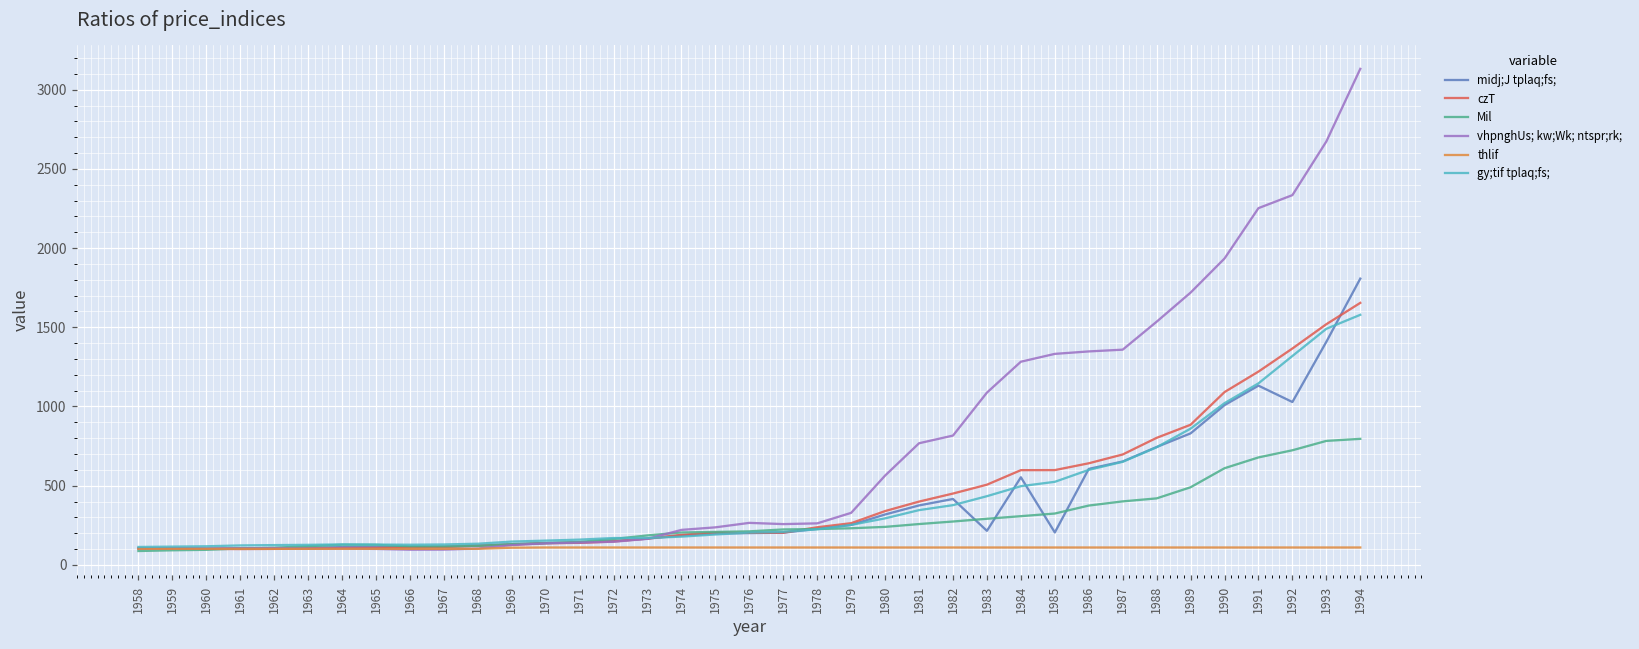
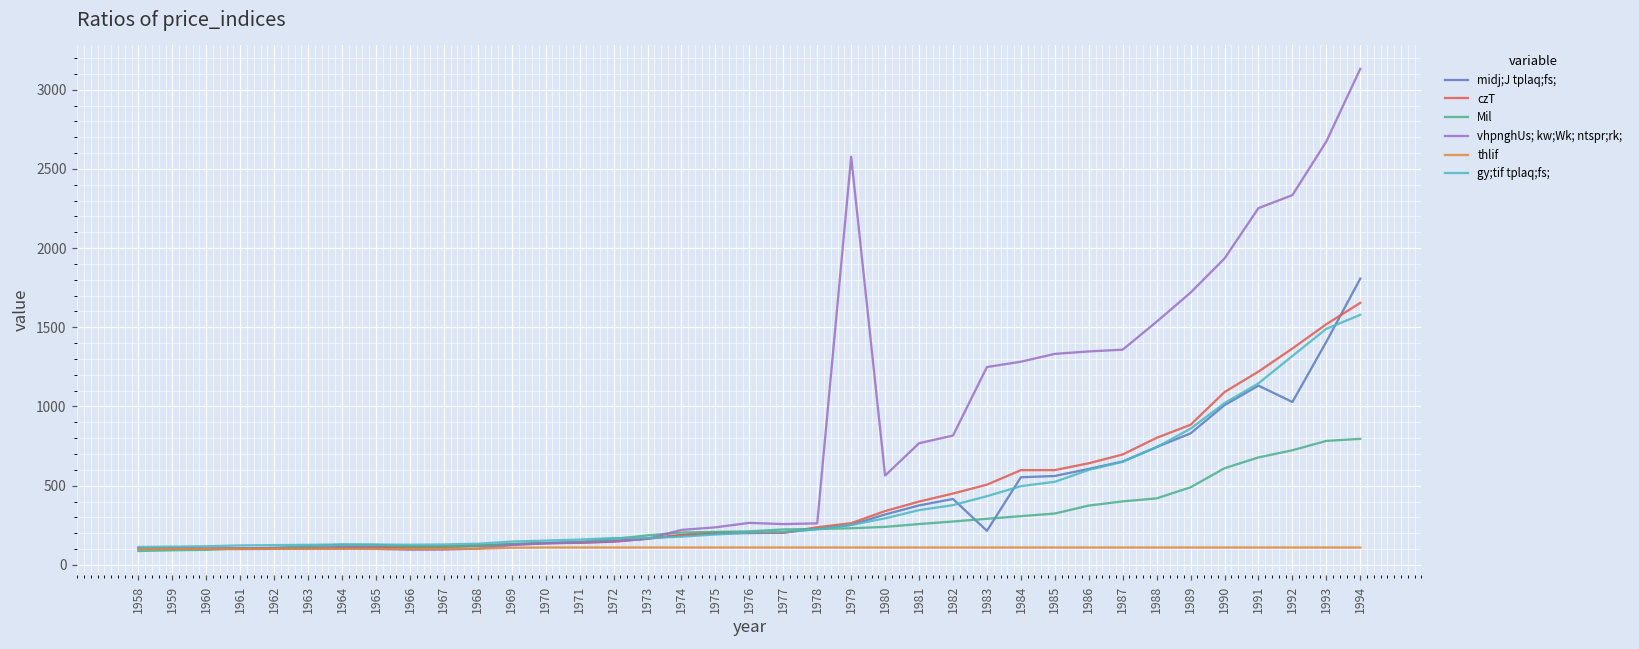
vhpnghUs; kw;Wk; ntspr;rk;, 1979: 330 -> 2580
vhpnghUs; kw;Wk; ntspr;rk;, 1983: 1090 -> 1250
midj;J tplaq;fs;, 1985: 200 -> 560
